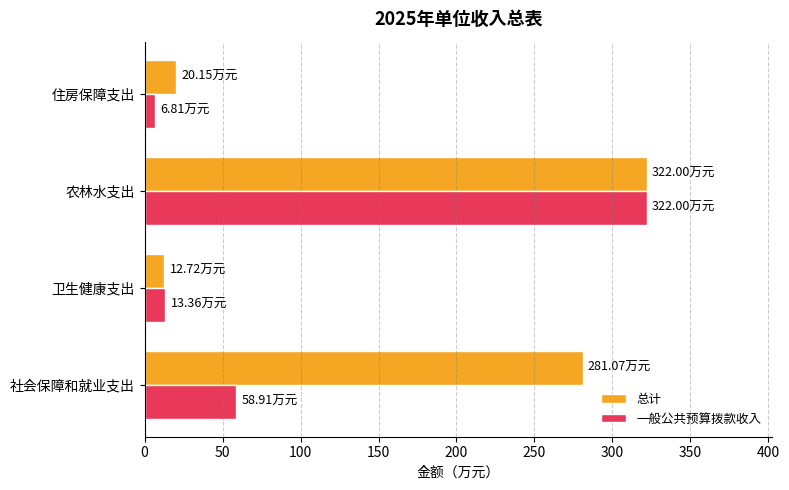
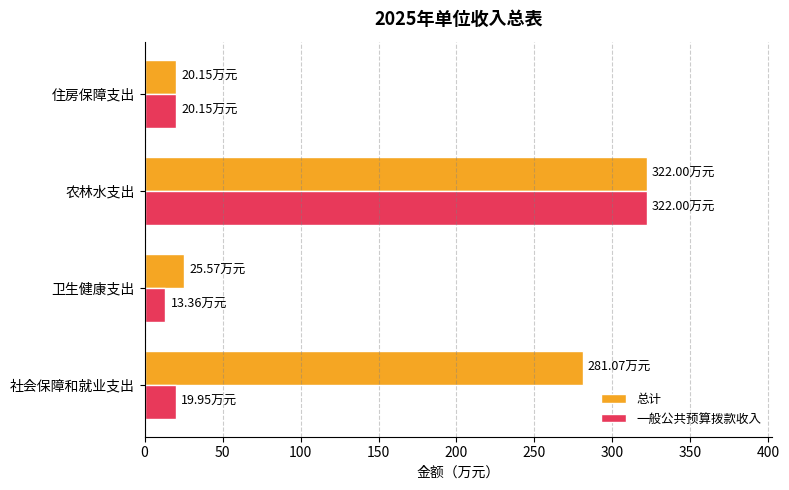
一般公共预算拨款收入, 住房保障支出: 6.81 -> 20.15
总计, 卫生健康支出: 12.72 -> 25.57
一般公共预算拨款收入, 社会保障和就业支出: 58.91 -> 19.95
